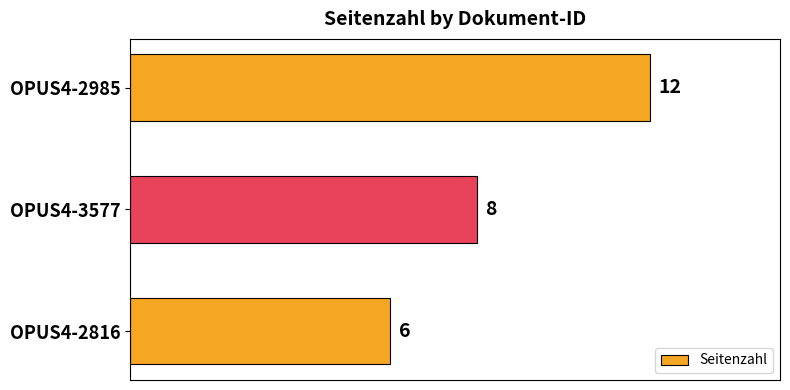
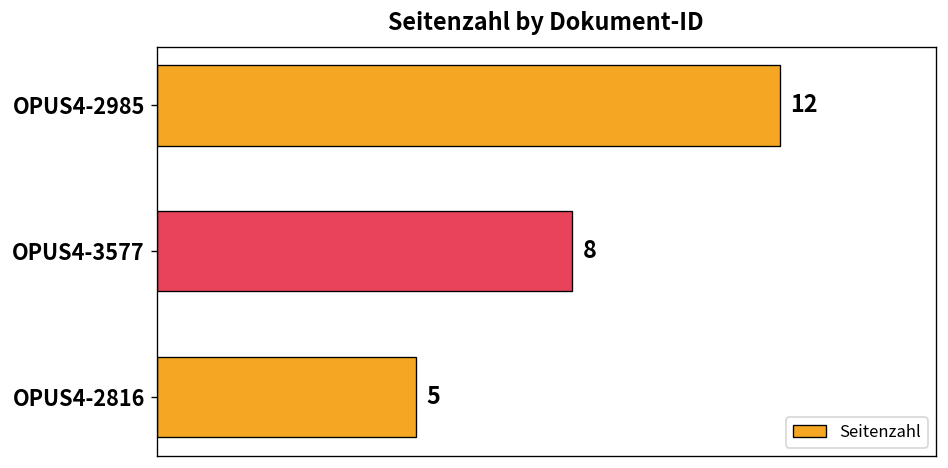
OPUS4-2816: 6 -> 5
